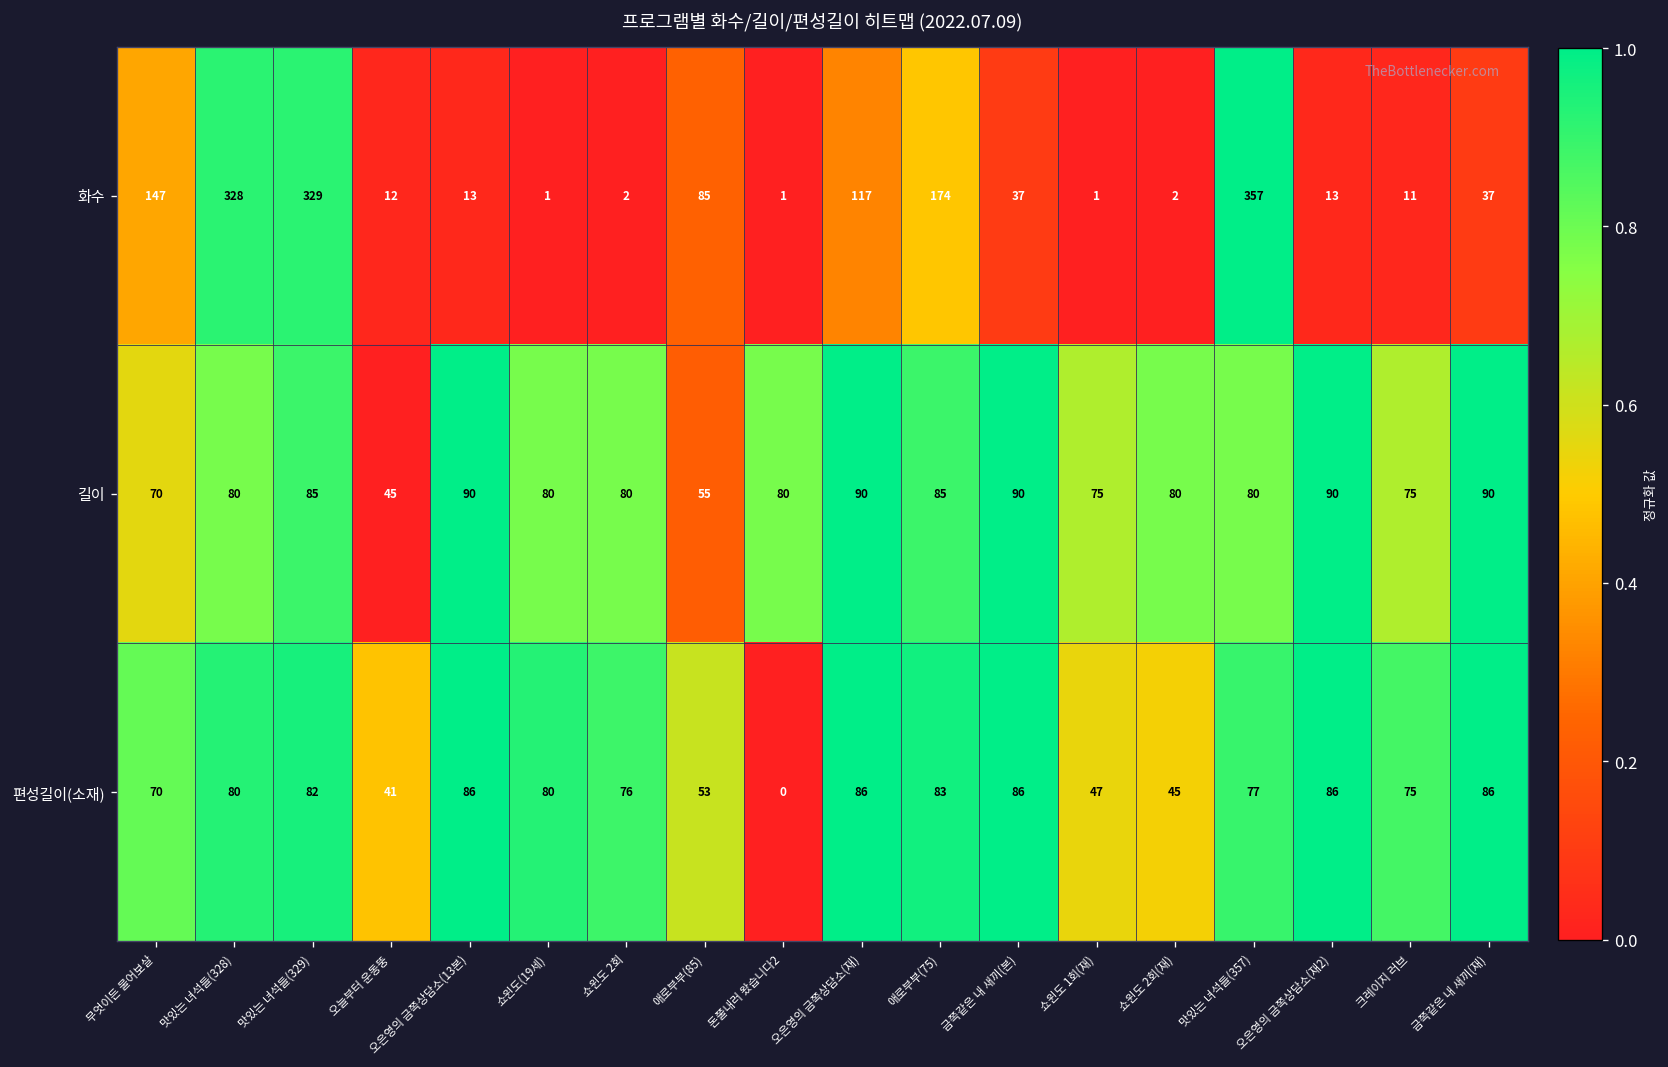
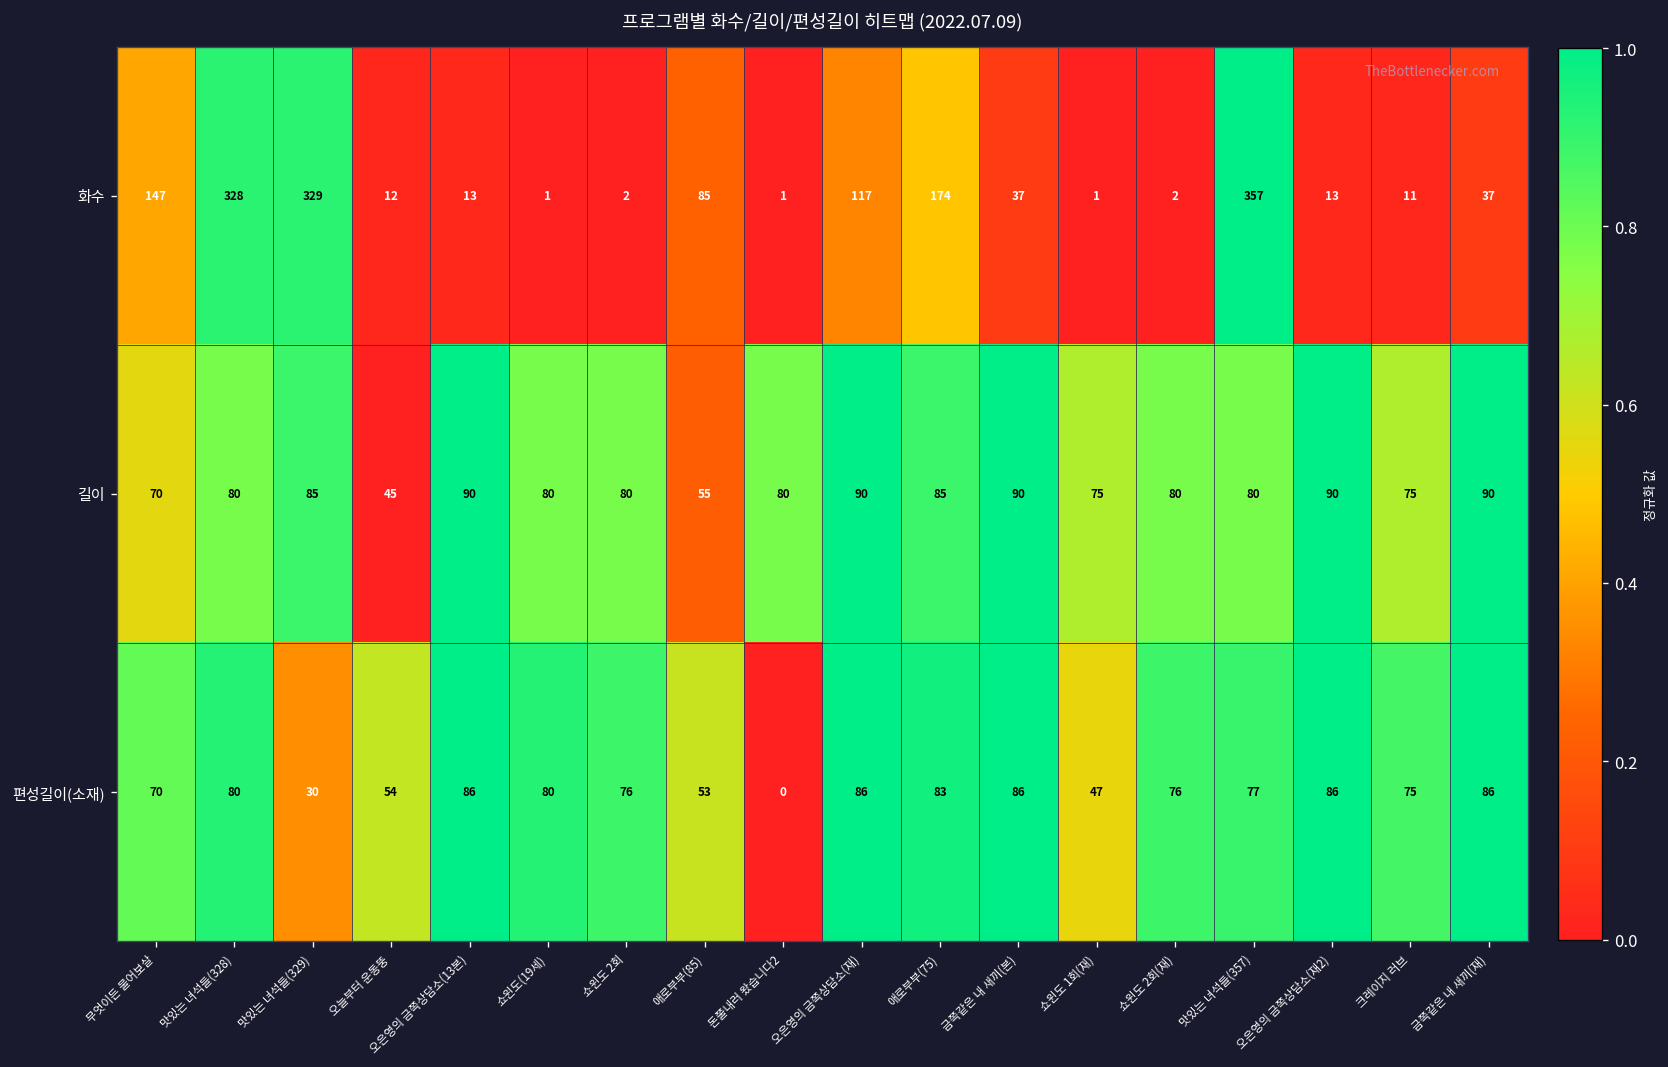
편성길이(소재), 맛있는 녀석들(329): 82 -> 30
편성길이(소재), 오늘부터 운동뚱: 41 -> 54
편성길이(소재), 쇼윈도 2회(재): 45 -> 76
